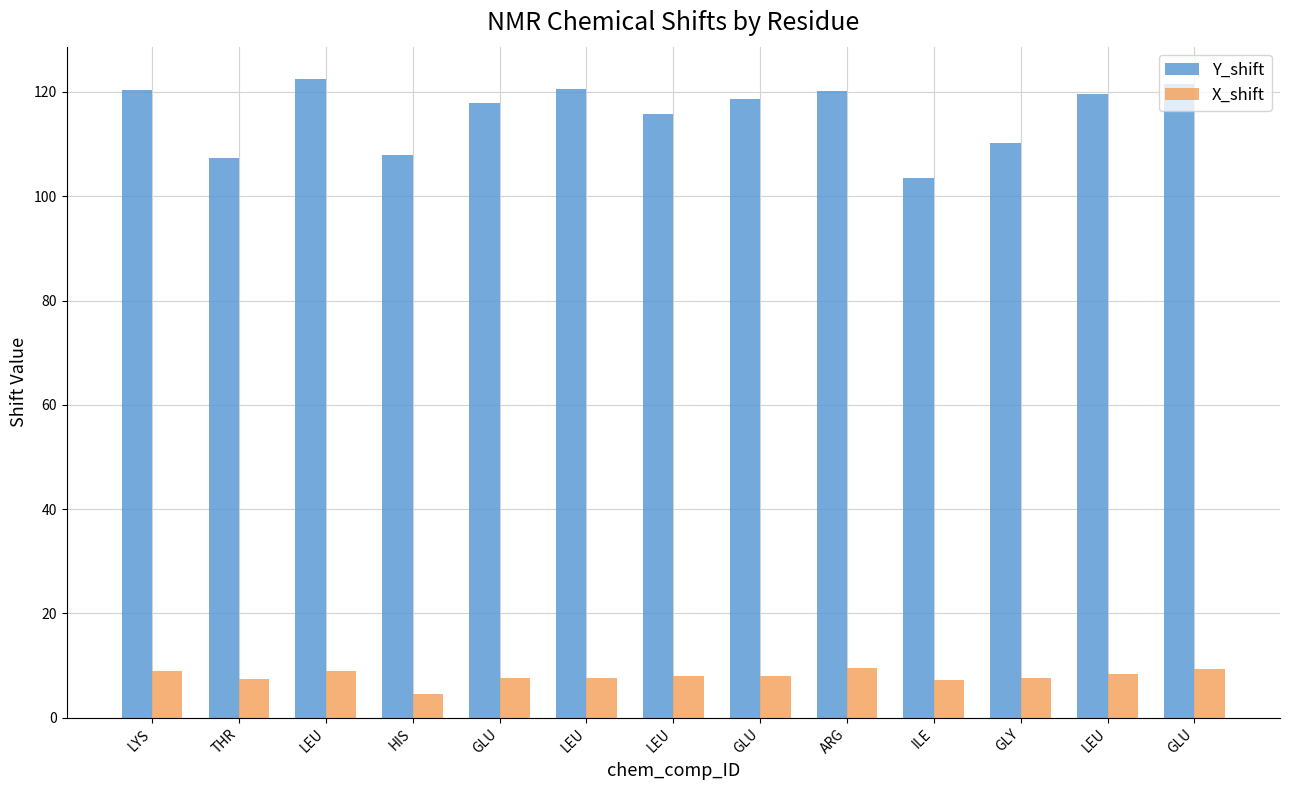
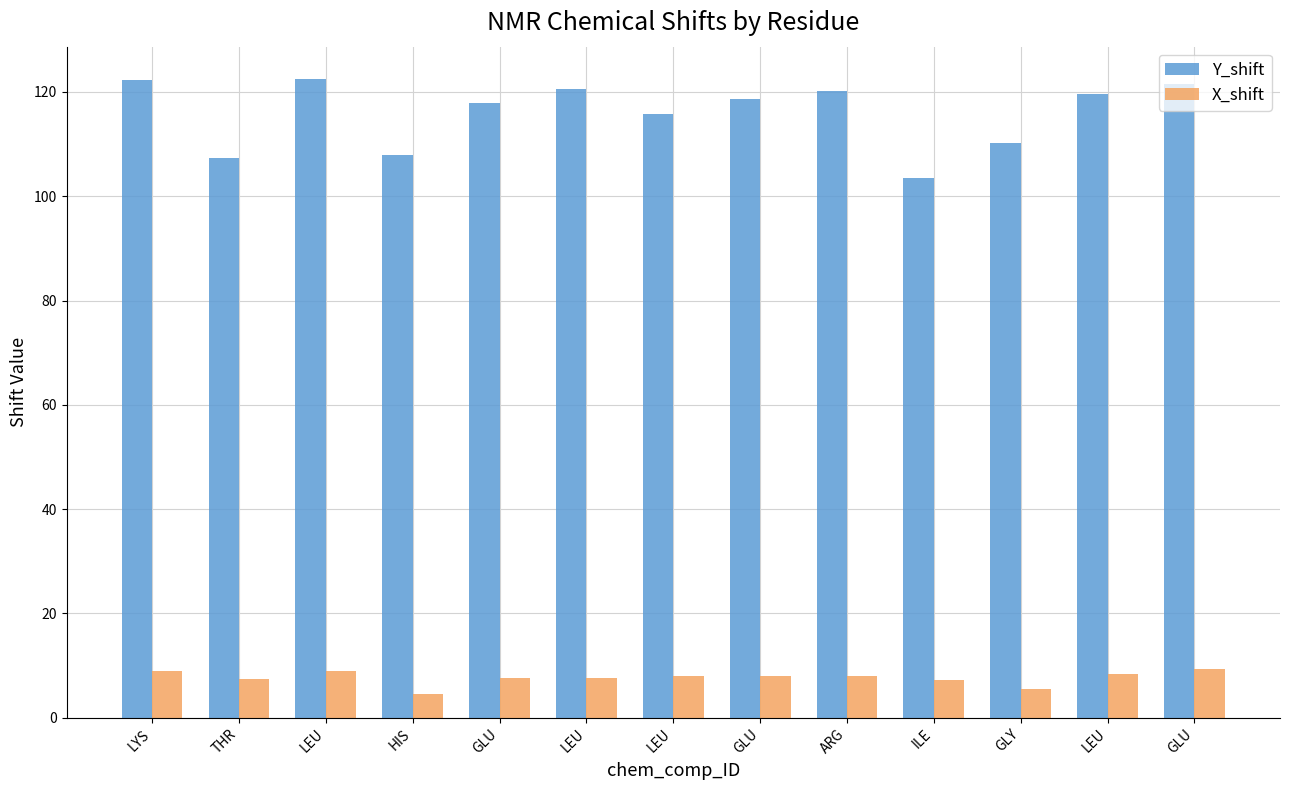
Y_shift, LYS: 120 -> 122
X_shift, ARG: 9 -> 8
X_shift, GLY: 8 -> 5
